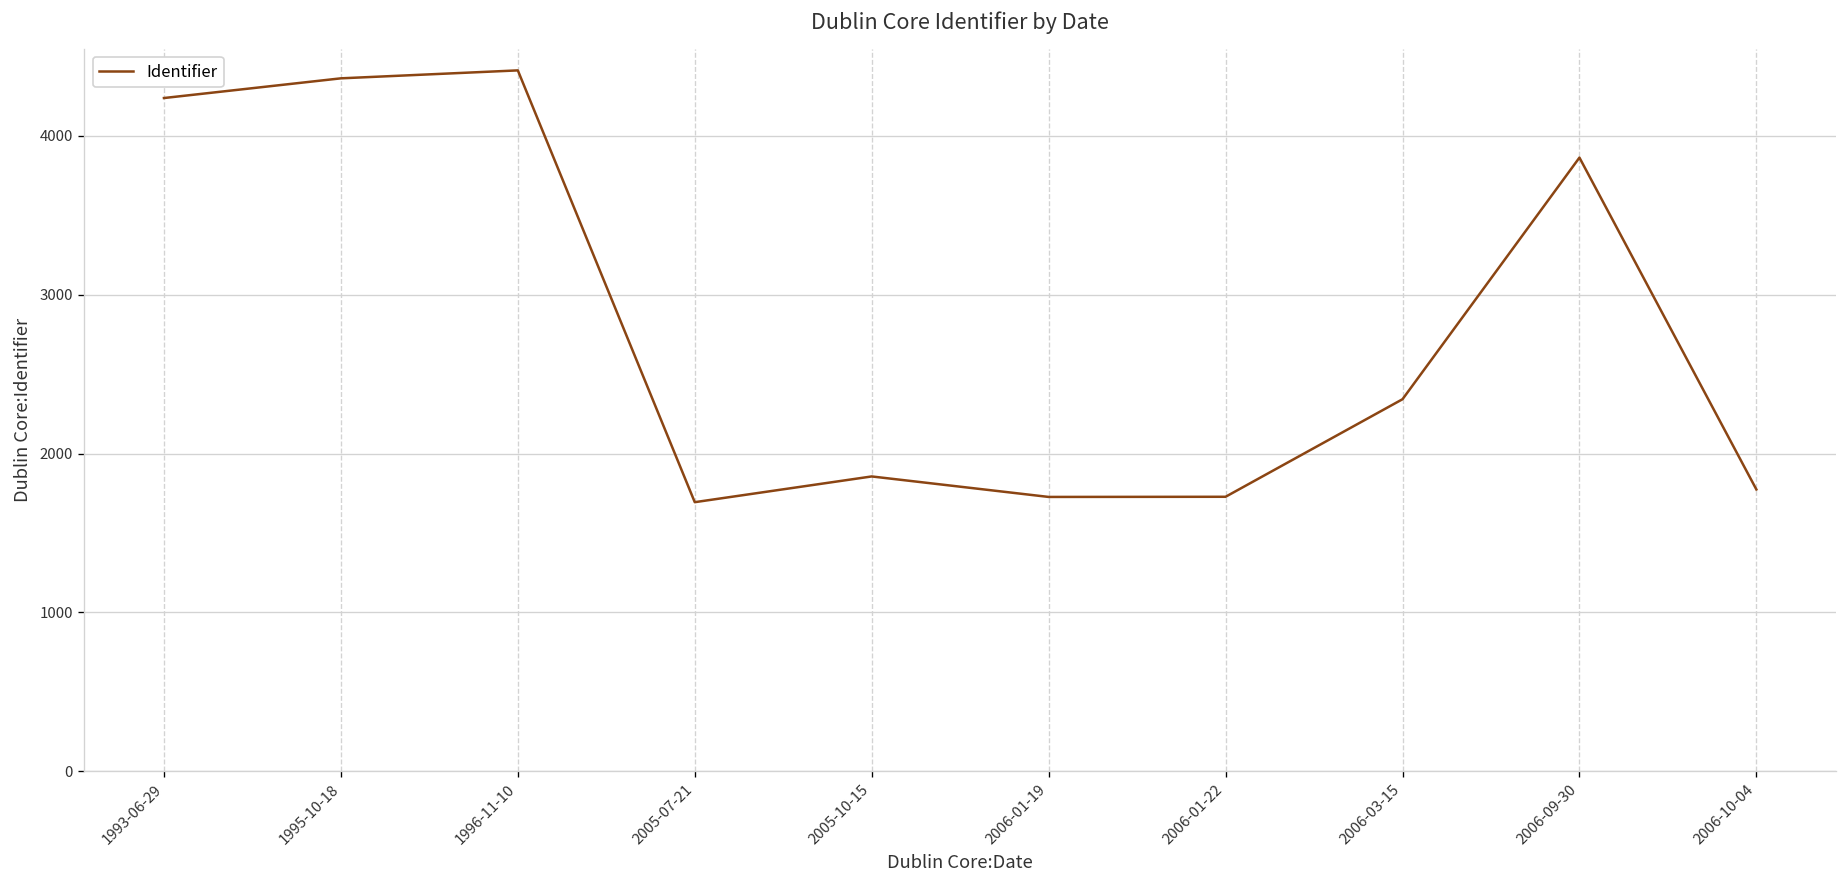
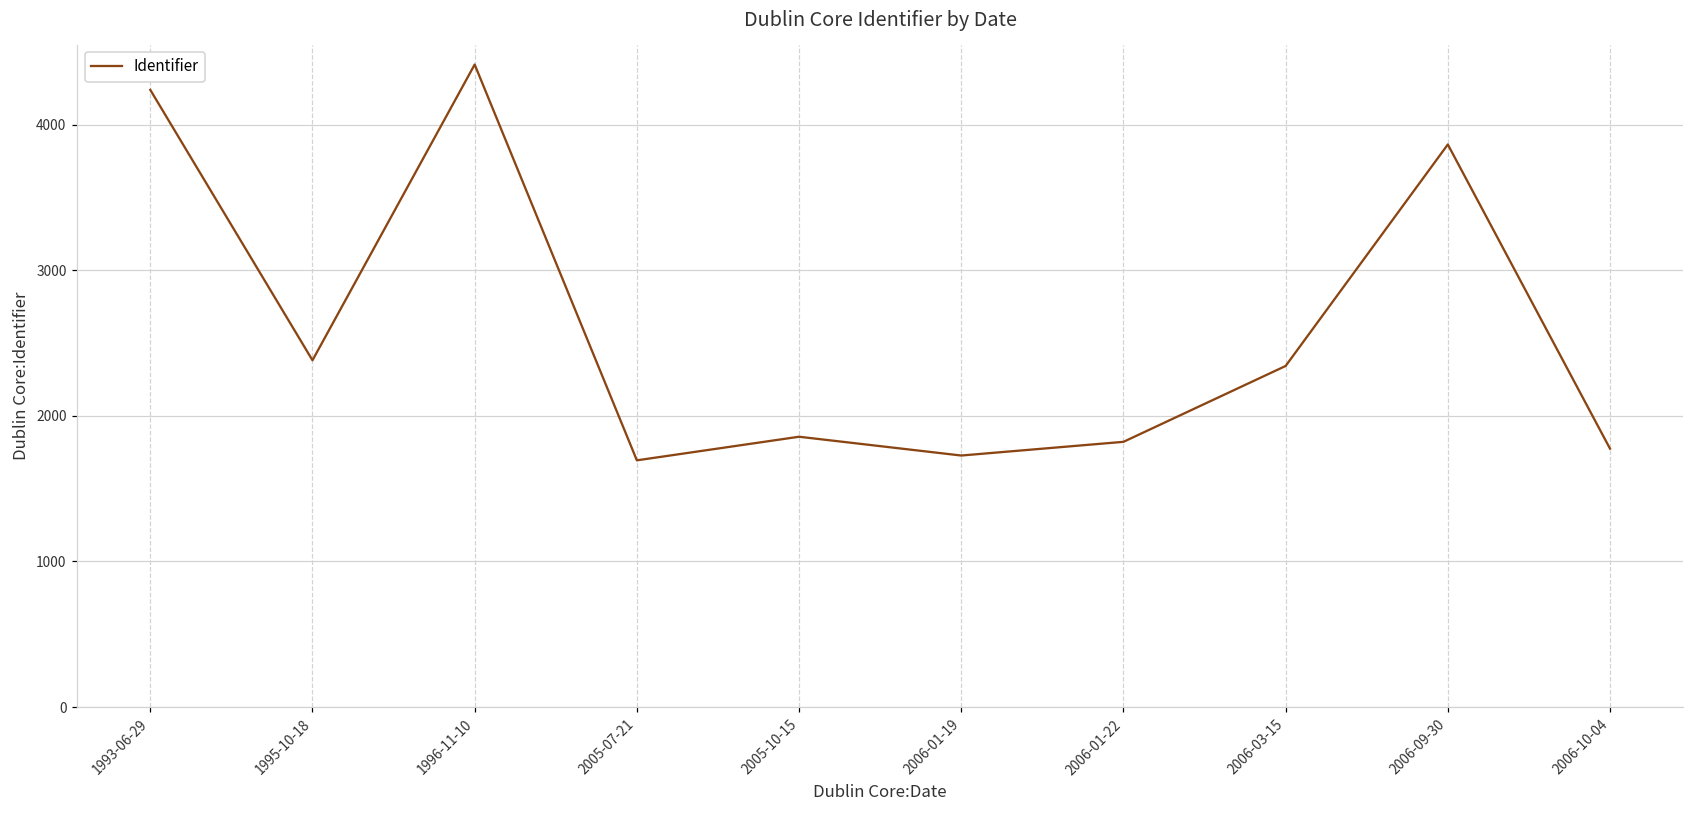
1995-10-18: 4360 -> 2380
2006-01-22: 1730 -> 1820
